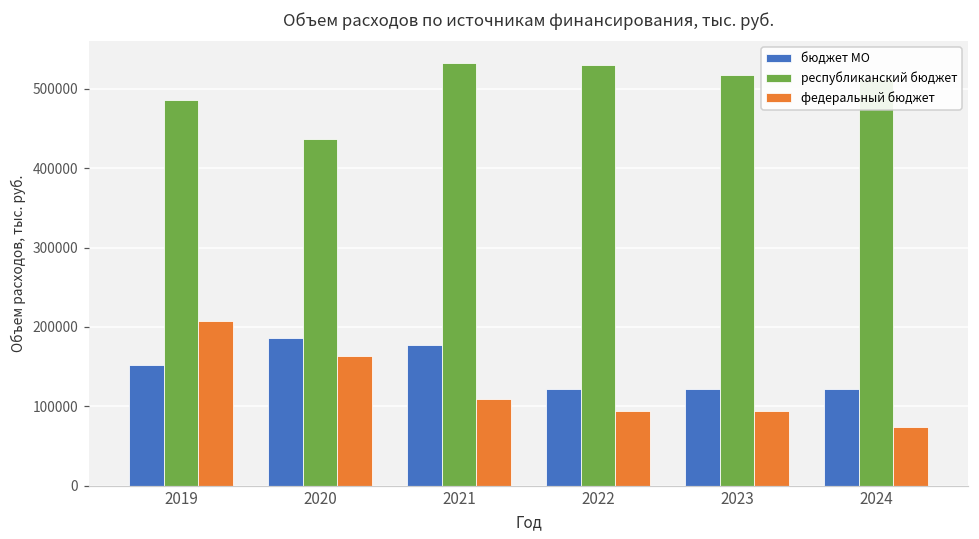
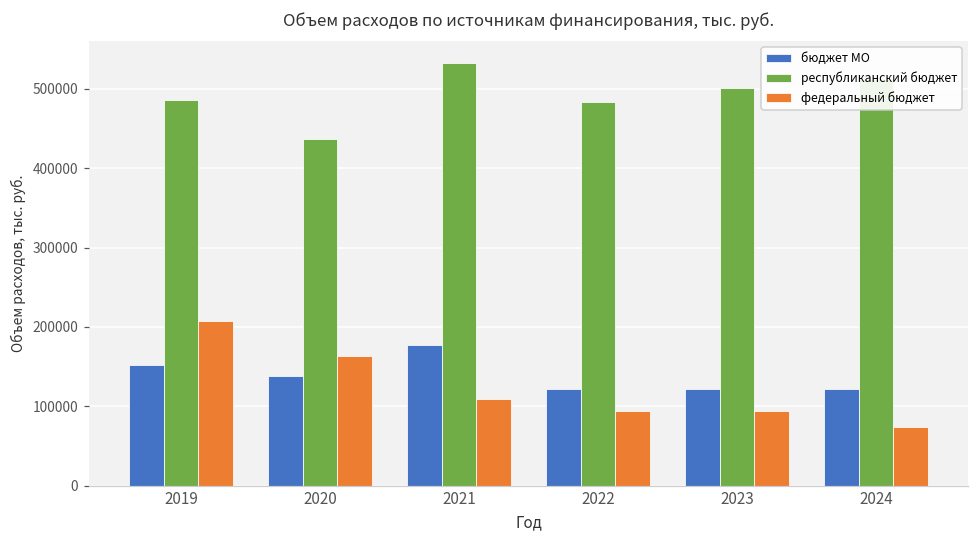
бюджет МО, 2020: 190000 -> 140000
республиканский бюджет, 2022: 530000 -> 480000
республиканский бюджет, 2023: 520000 -> 500000
